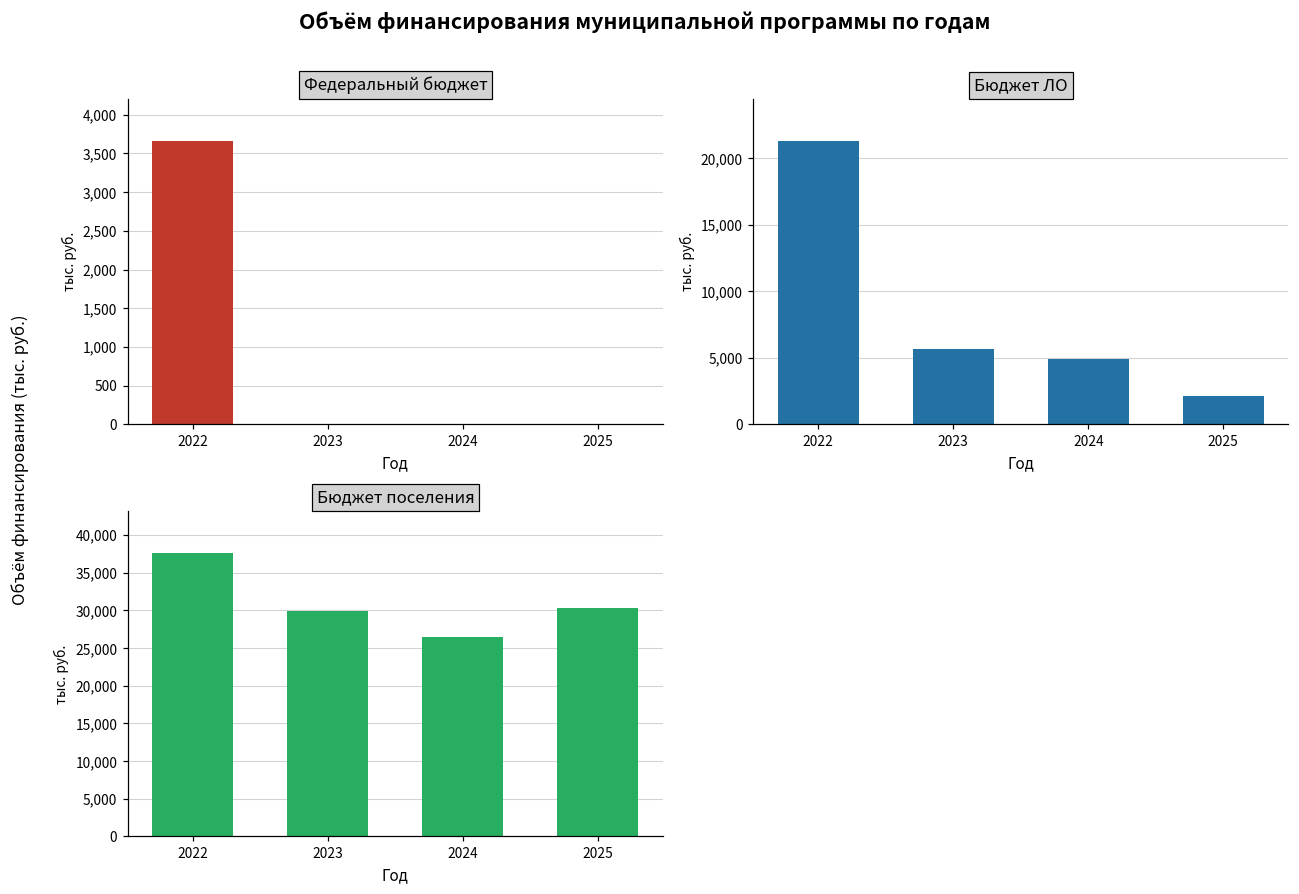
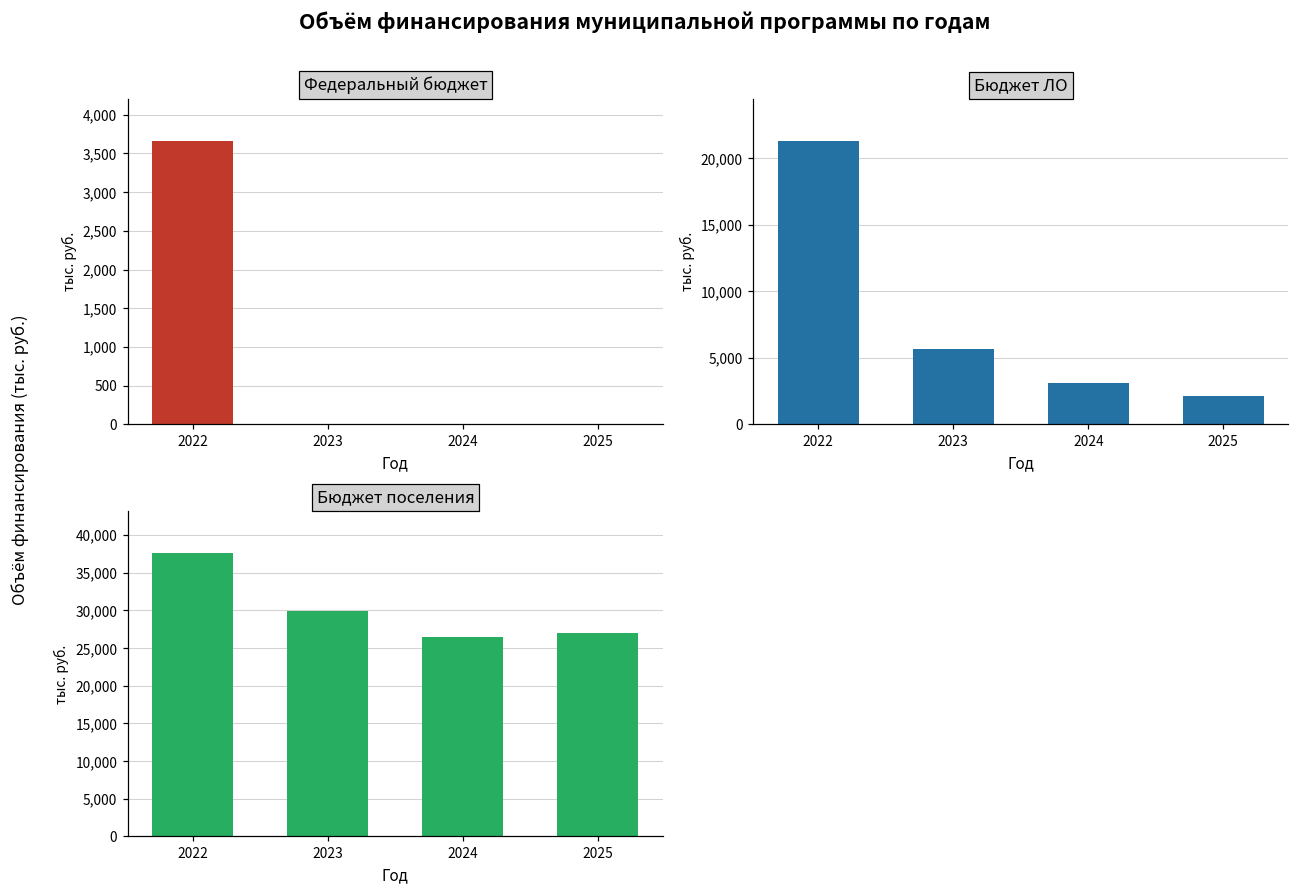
Бюджет ЛО, 2024: 4,900 -> 3,100
Бюджет поселения, 2025: 30,000 -> 27,000
